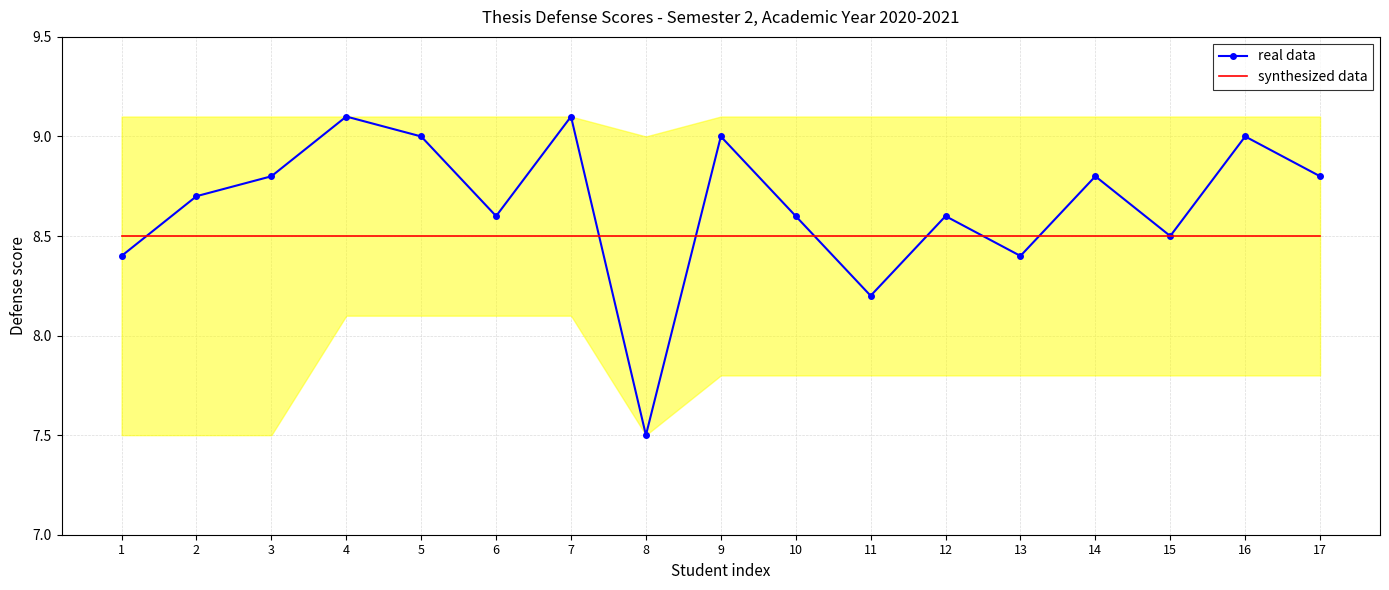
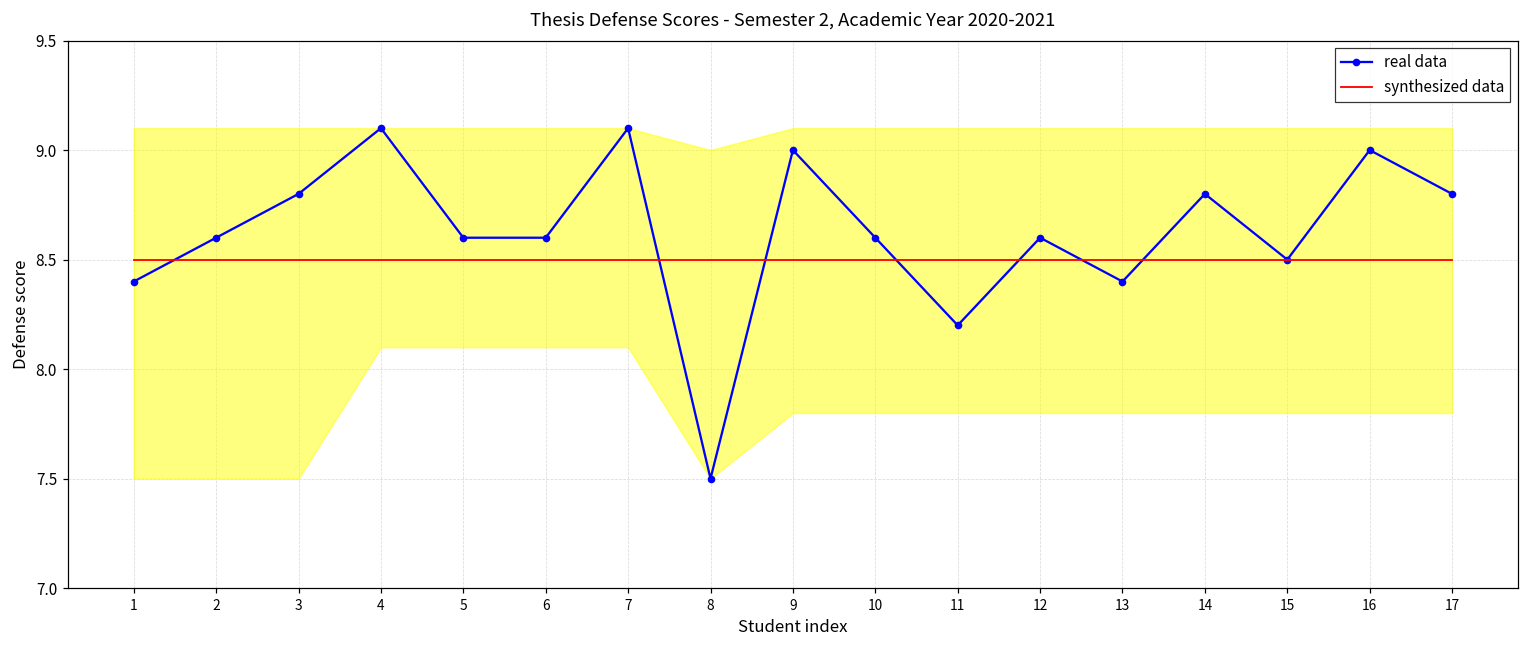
real data, 2: 8.7 -> 8.6
real data, 5: 9.0 -> 8.6
